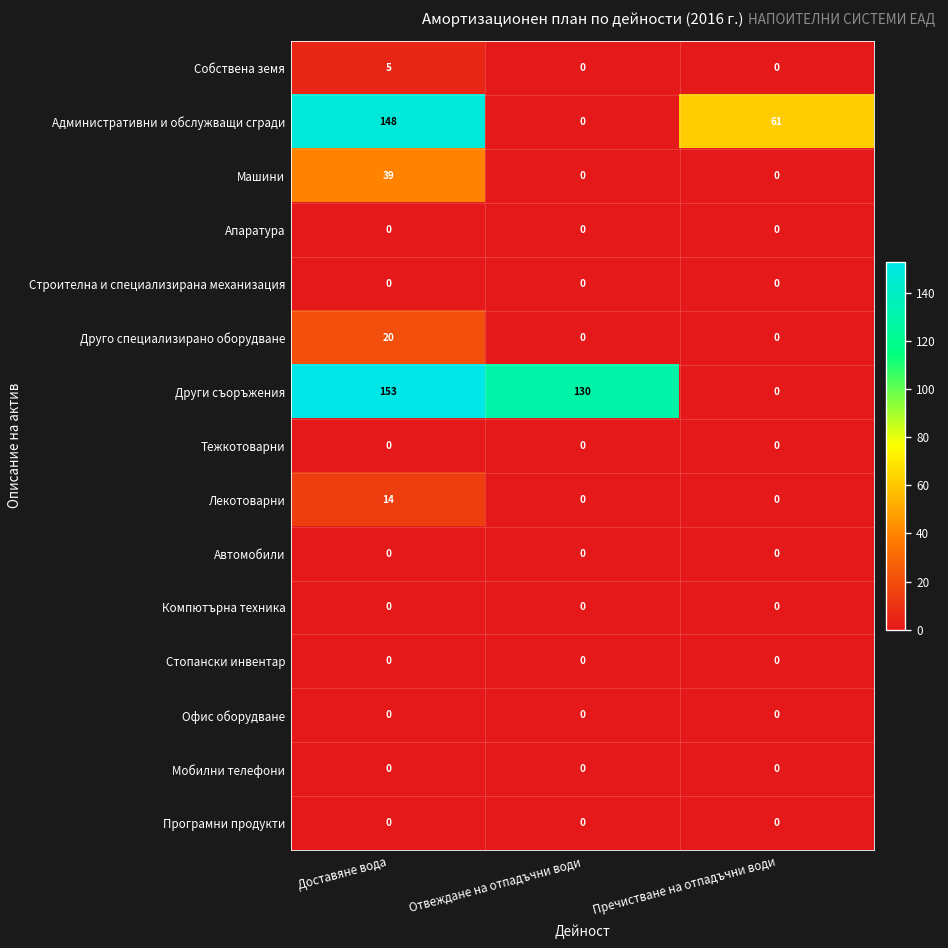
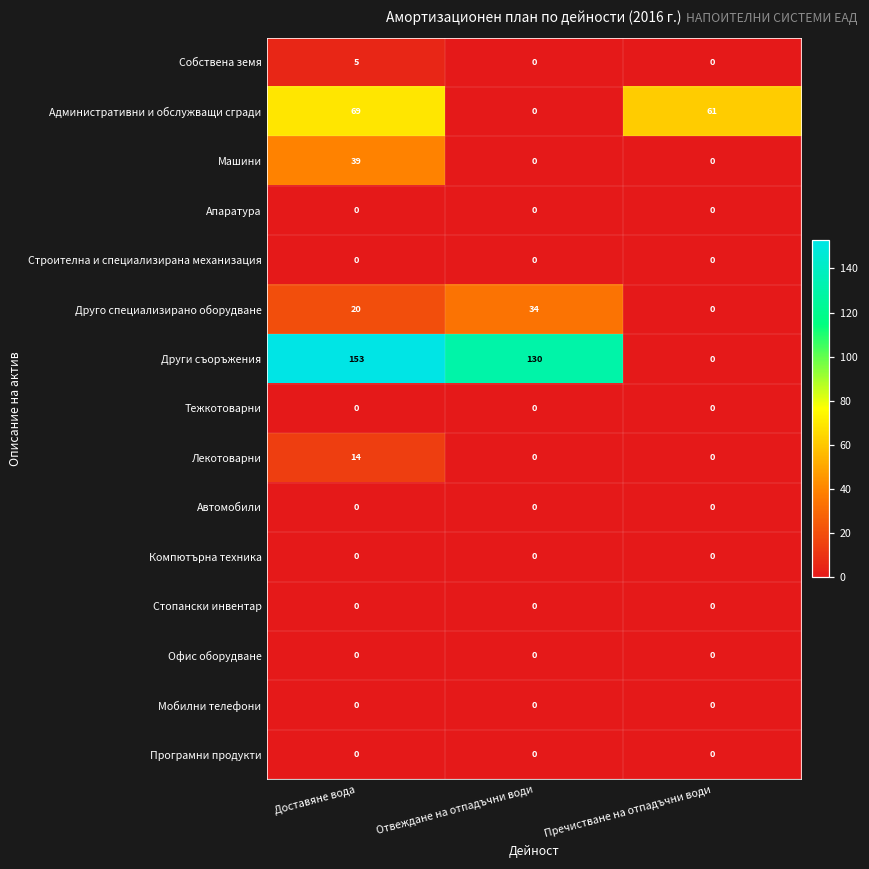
Административни и обслужващи сгради, Доставяне вода: 148 -> 69
Друго специализирано оборудване, Отвеждане на отпадъчни води: 0 -> 34
